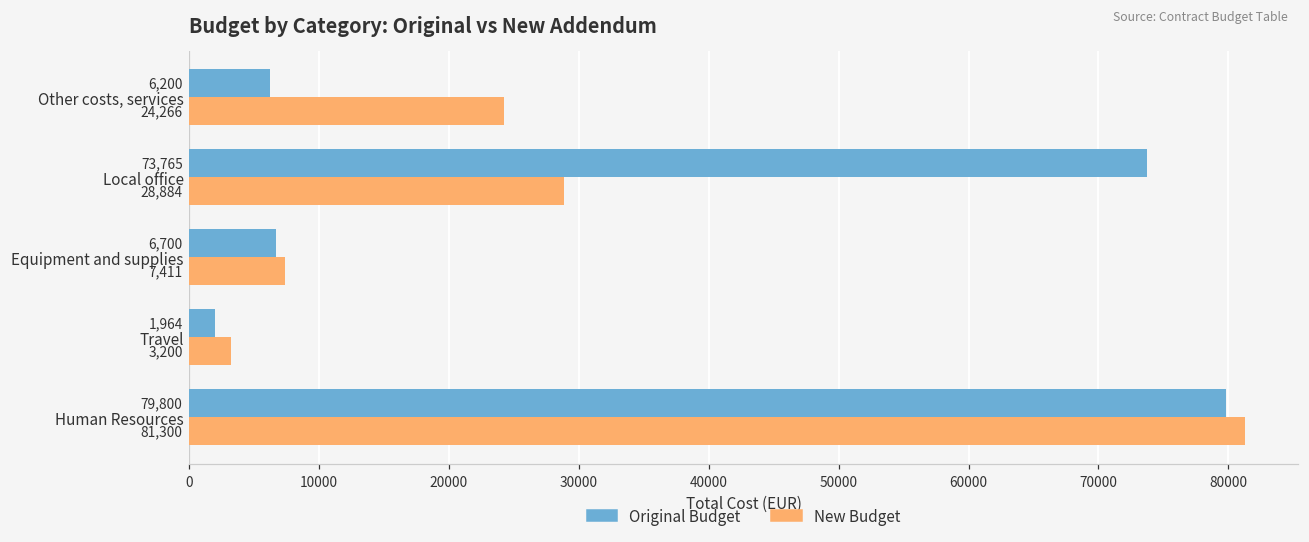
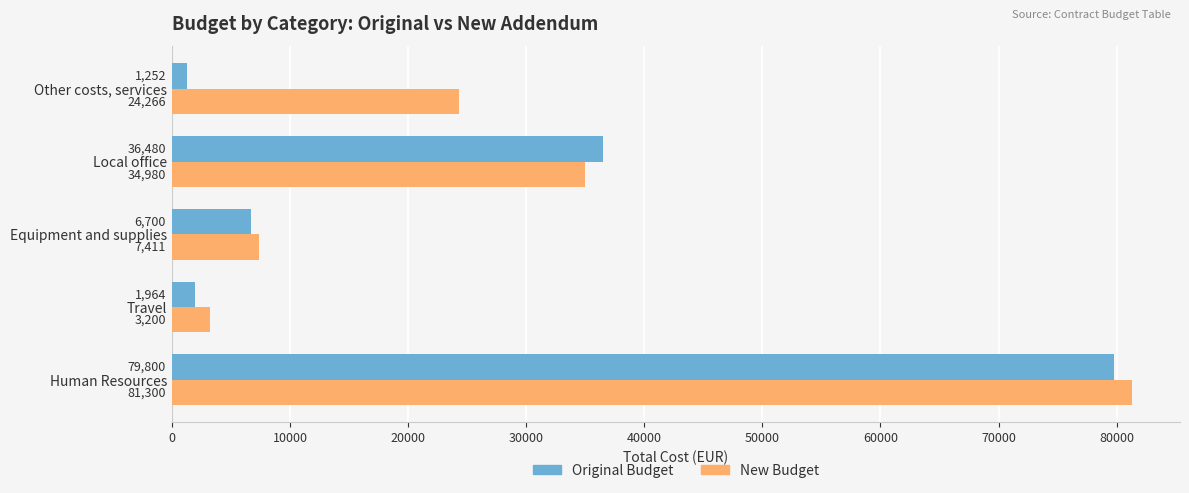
Original Budget, Other costs, services: 6,200 -> 1,252
Original Budget, Local office: 73,765 -> 36,480
New Budget, Local office: 28,884 -> 34,980
